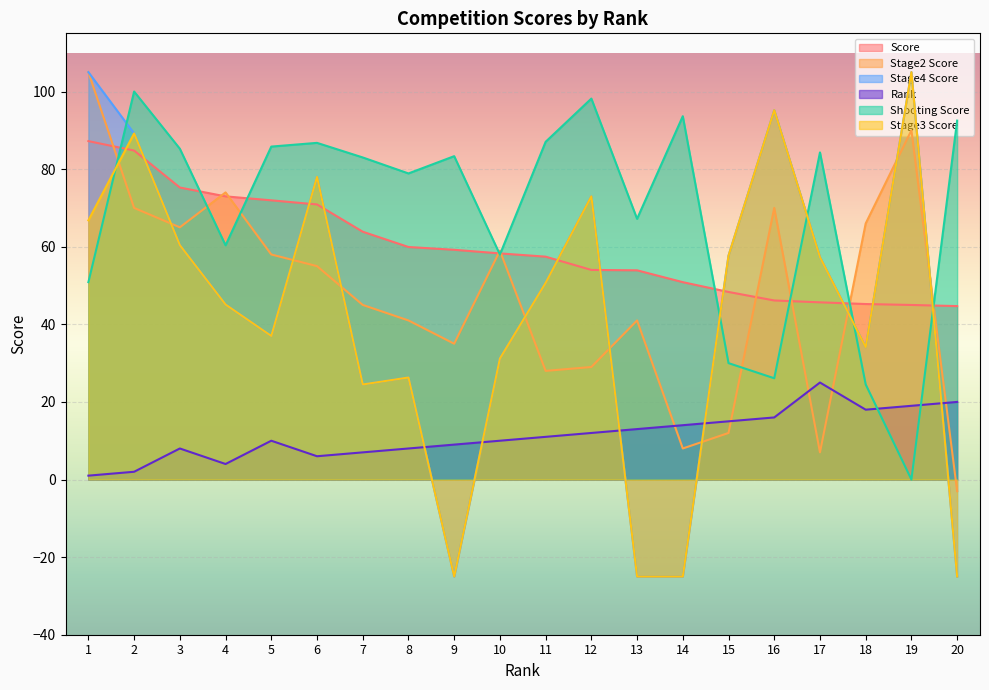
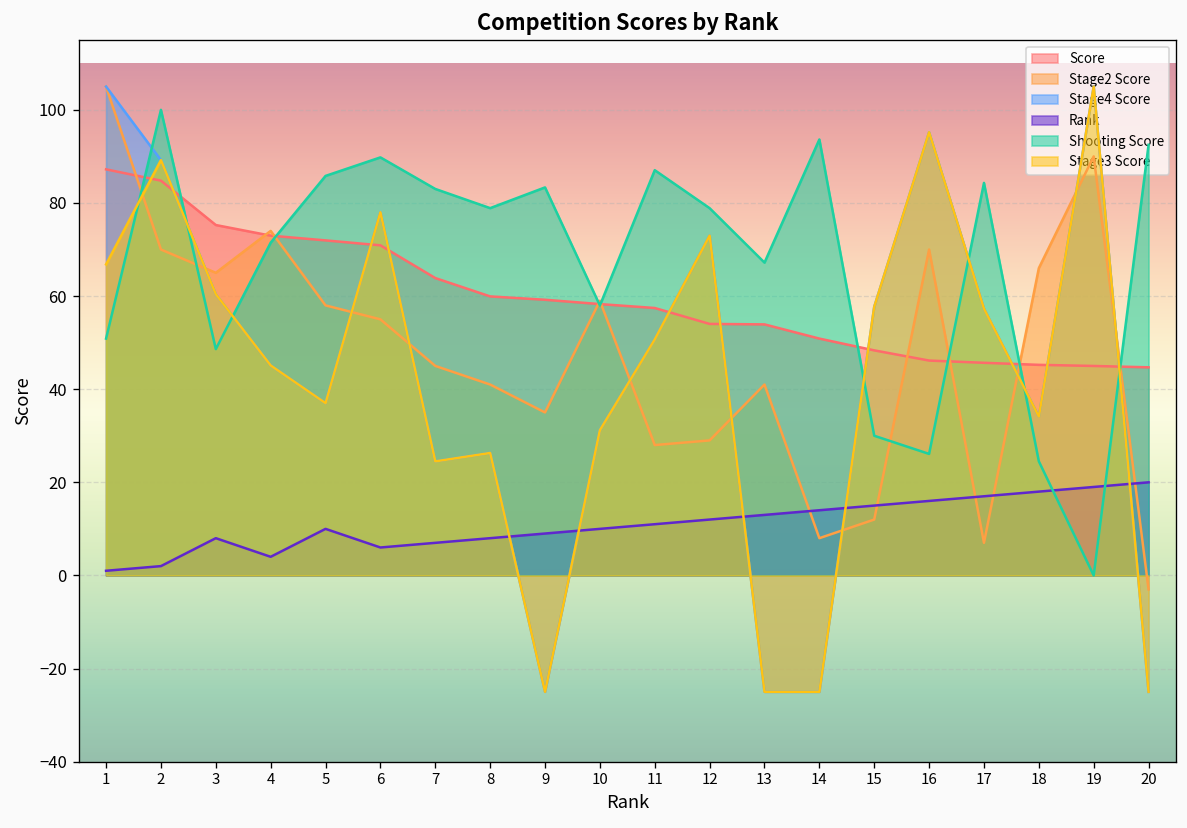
Shooting Score, 3: 85 -> 49
Shooting Score, 4: 60 -> 71
Shooting Score, 6: 87 -> 90
Shooting Score, 12: 98 -> 79
Rank, 17: 25 -> 17
